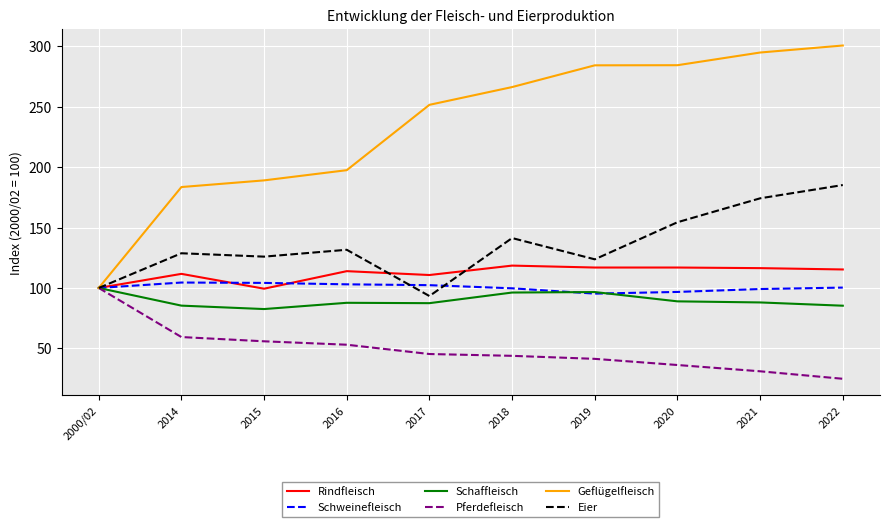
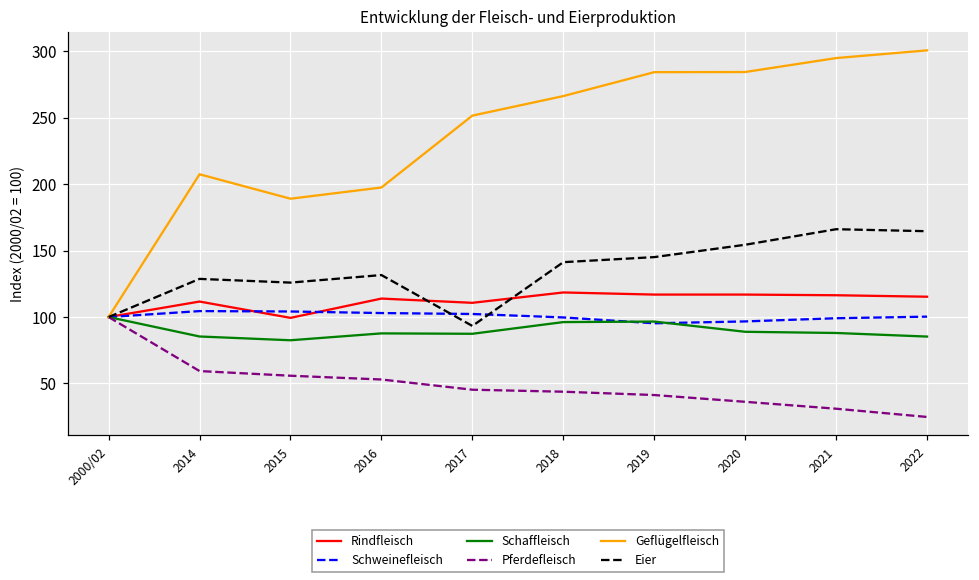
Geflügelfleisch, 2014: 184 -> 207
Eier, 2019: 124 -> 145
Eier, 2021: 174 -> 166
Eier, 2022: 185 -> 165
